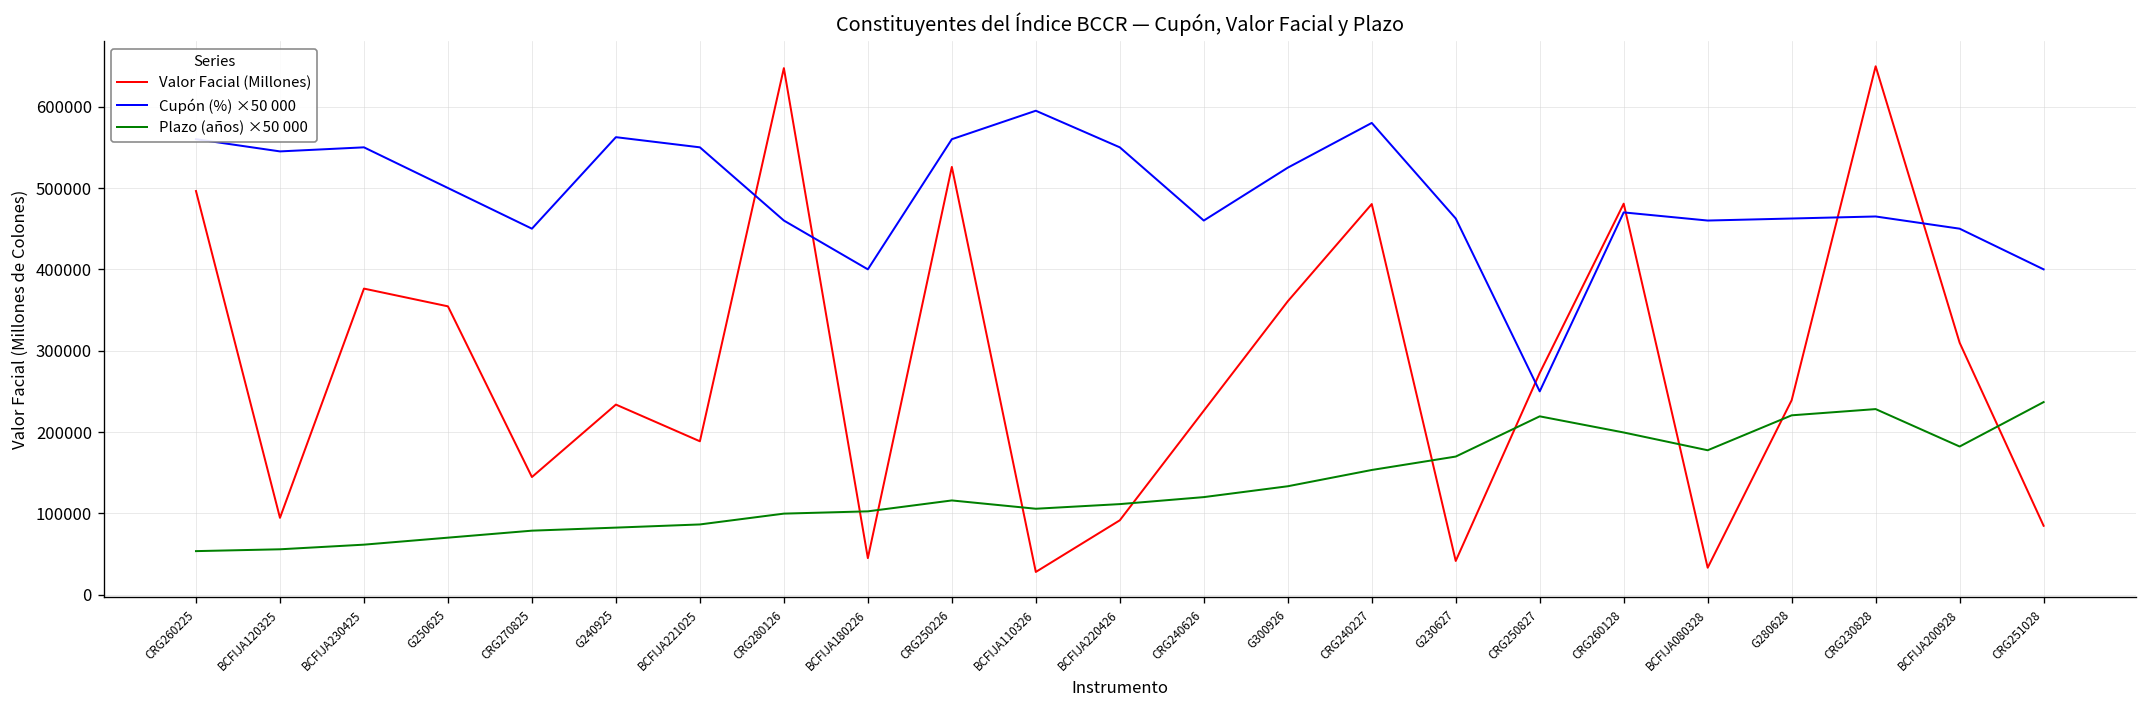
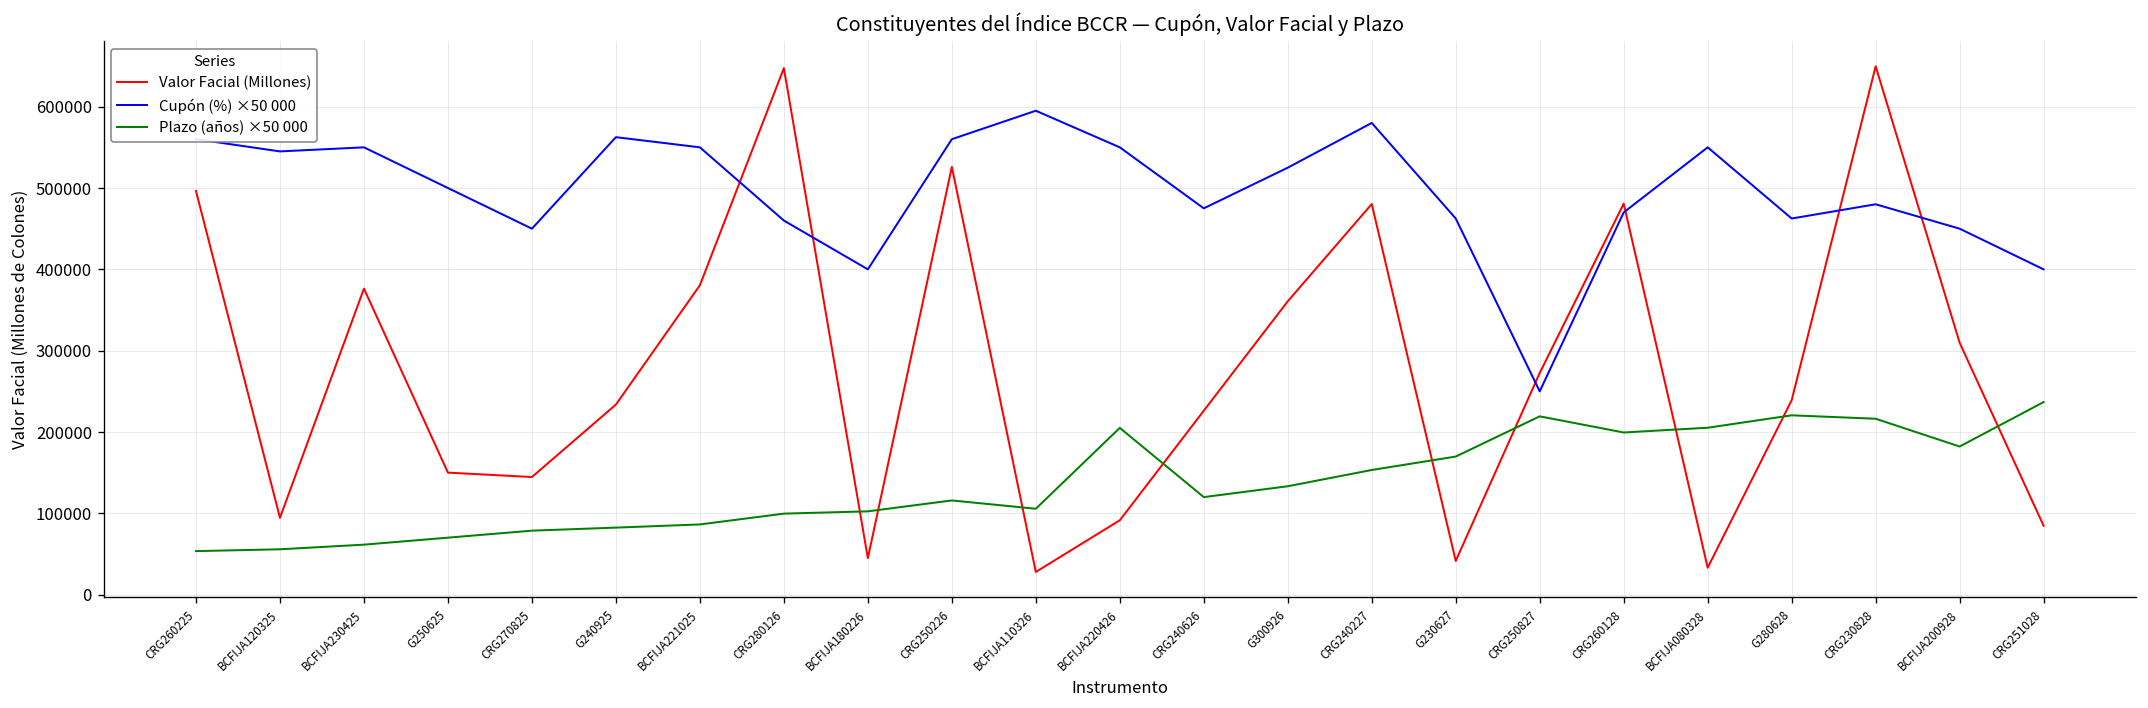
Valor Facial (Millones), G250625: 350000 -> 150000
Valor Facial (Millones), BCFIJA221025: 190000 -> 380000
Plazo (años) ×50 000, BCFIJA220426: 110000 -> 210000
Cupón (%) ×50 000, CRG240626: 460000 -> 480000
Cupón (%) ×50 000, BCFIJA080328: 460000 -> 550000
Plazo (años) ×50 000, BCFIJA080328: 180000 -> 210000
Cupón (%) ×50 000, CRG230828: 470000 -> 480000
Plazo (años) ×50 000, CRG230828: 230000 -> 220000
